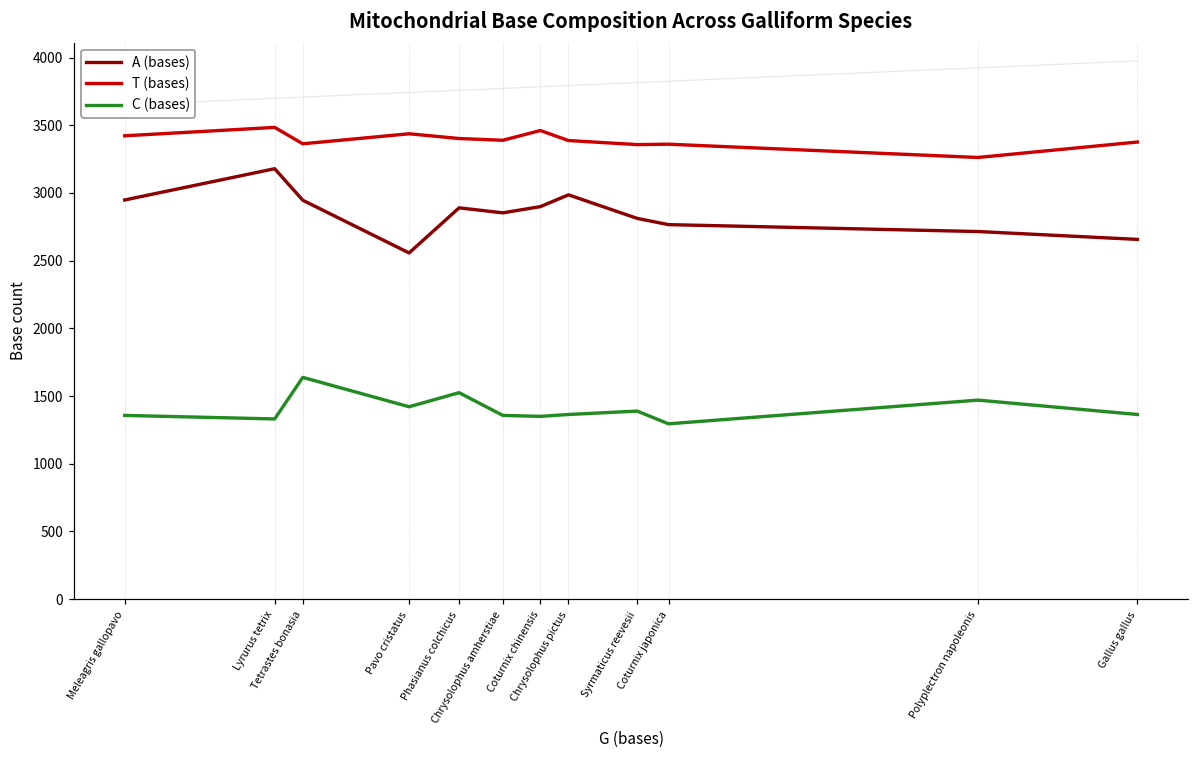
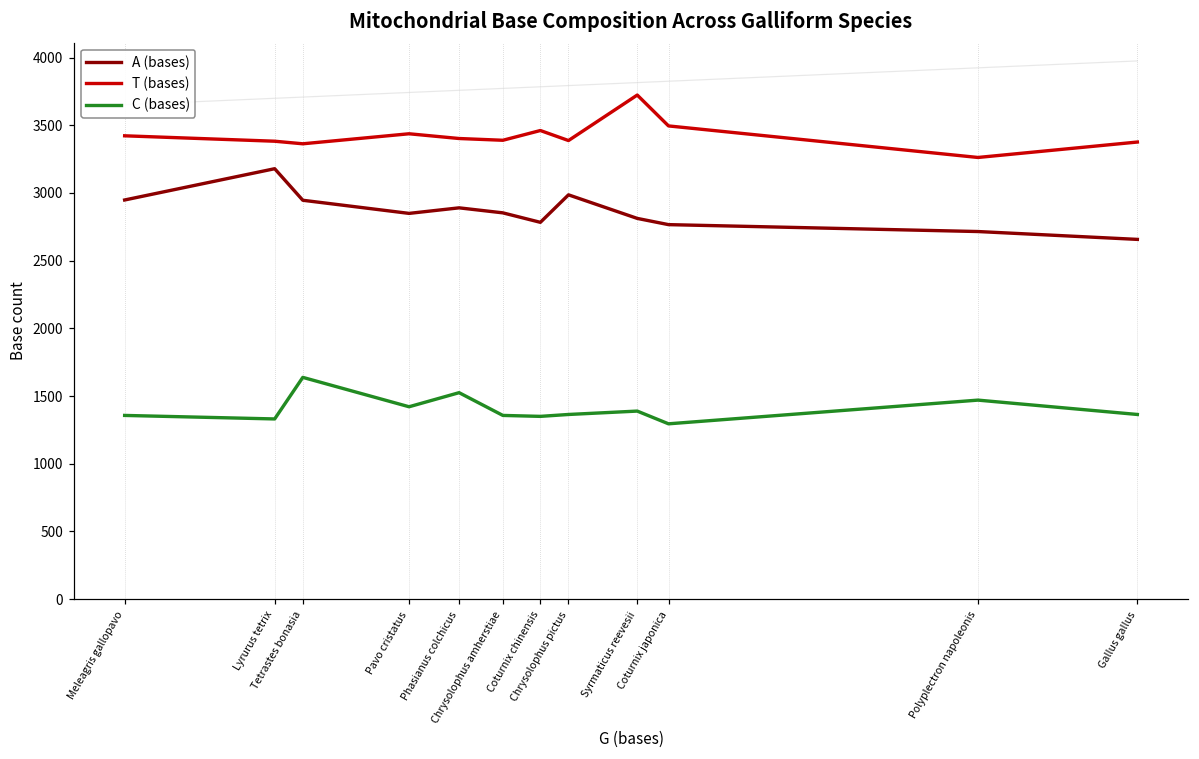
T (bases), Lyrurus tetrix: 3480 -> 3380
A (bases), Pavo cristatus: 2560 -> 2850
A (bases), Coturnix chinensis: 2900 -> 2780
T (bases), Syrmaticus reevesii: 3360 -> 3720
T (bases), Coturnix japonica: 3360 -> 3500
